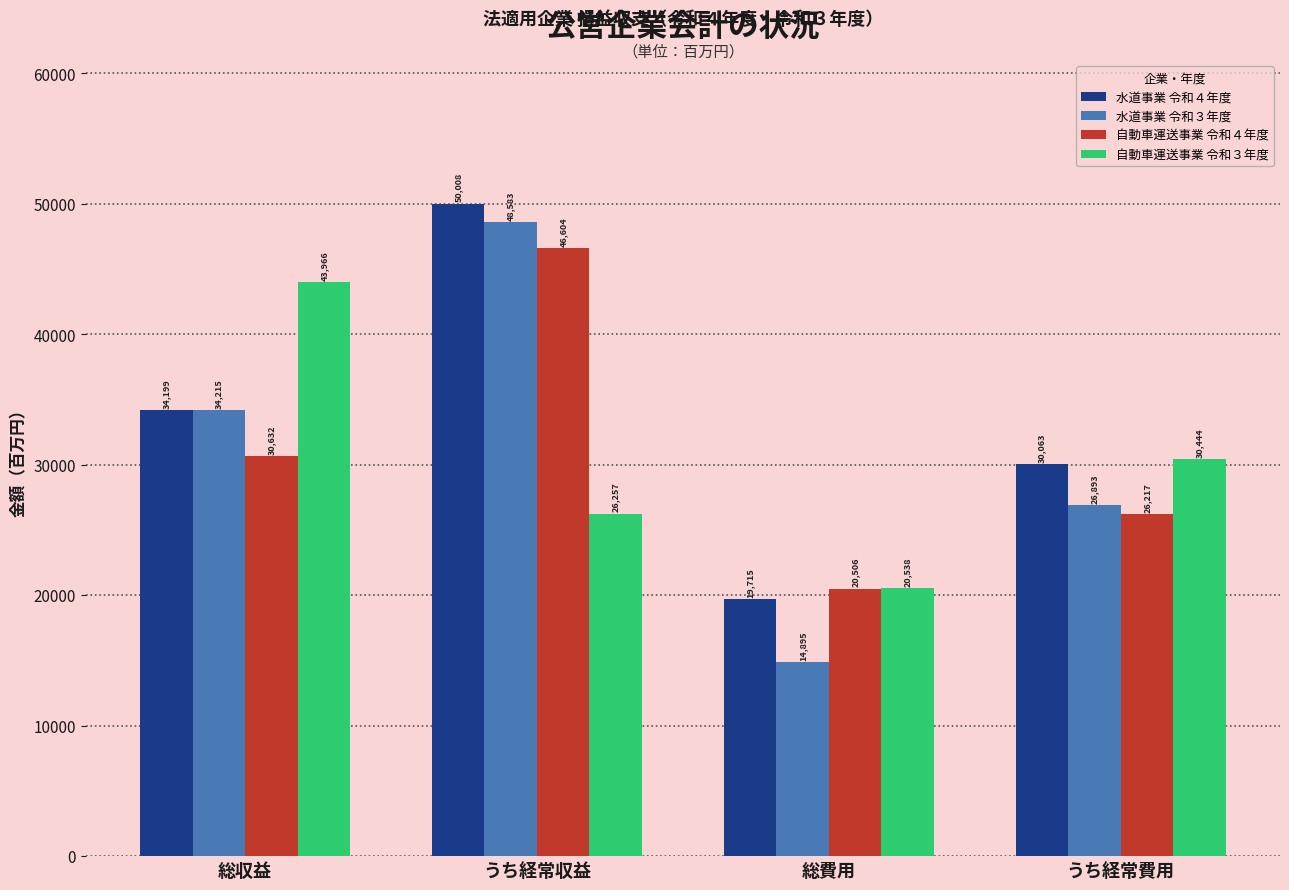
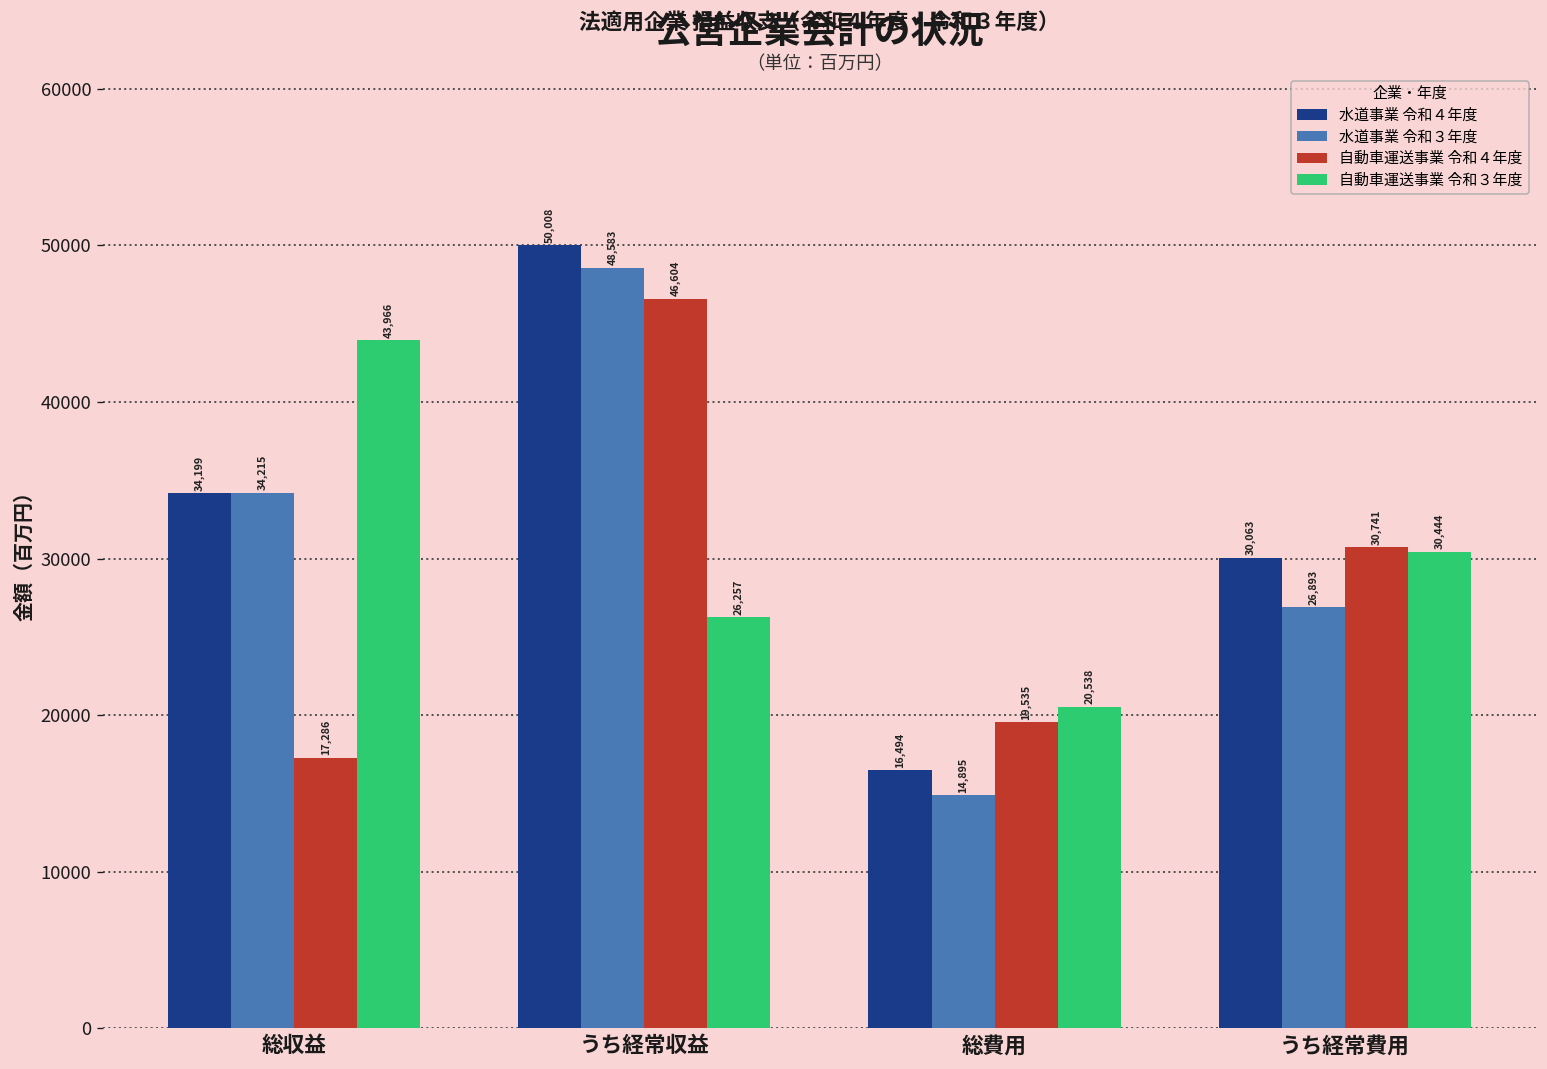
自動車運送事業 令和４年度, 総収益: 30,632 -> 17,286
水道事業 令和４年度, 総費用: 19,715 -> 16,494
自動車運送事業 令和４年度, 総費用: 20,506 -> 19,535
自動車運送事業 令和４年度, うち経常費用: 26,217 -> 30,741
